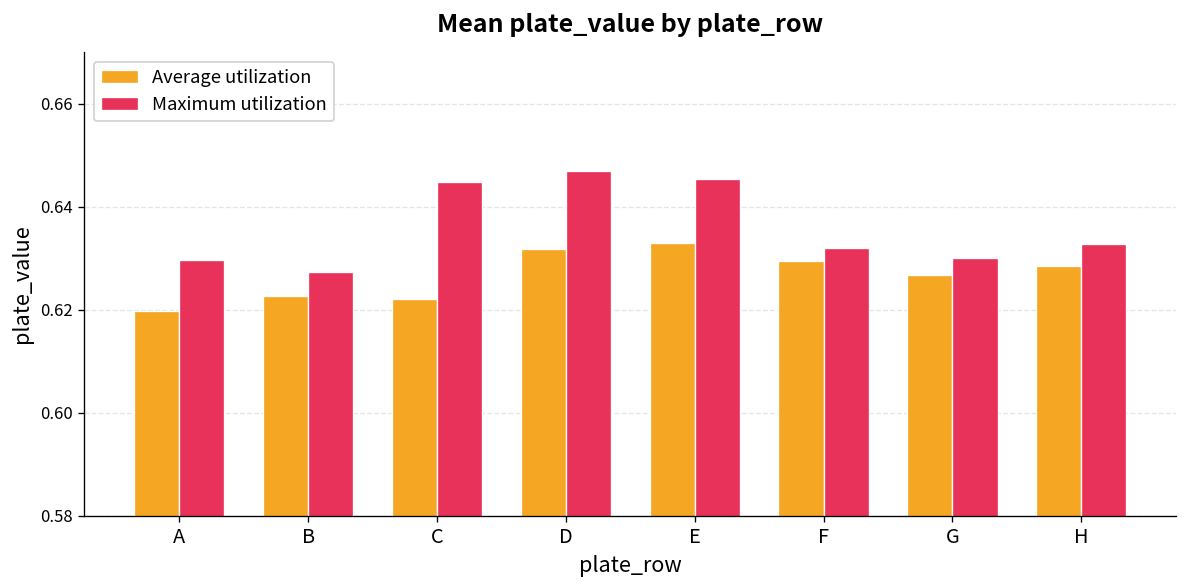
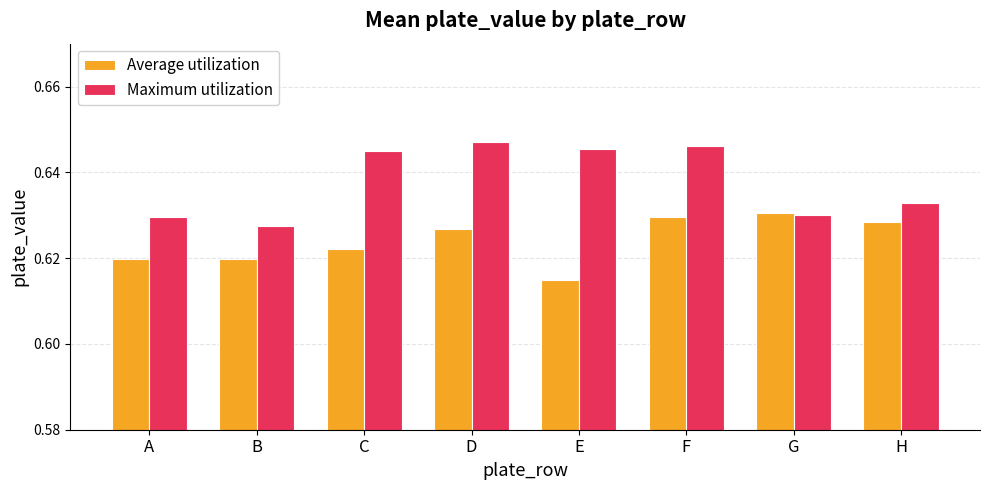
Average utilization, B: 0.623 -> 0.620
Average utilization, D: 0.632 -> 0.627
Average utilization, E: 0.633 -> 0.615
Maximum utilization, F: 0.632 -> 0.646
Average utilization, G: 0.627 -> 0.631
